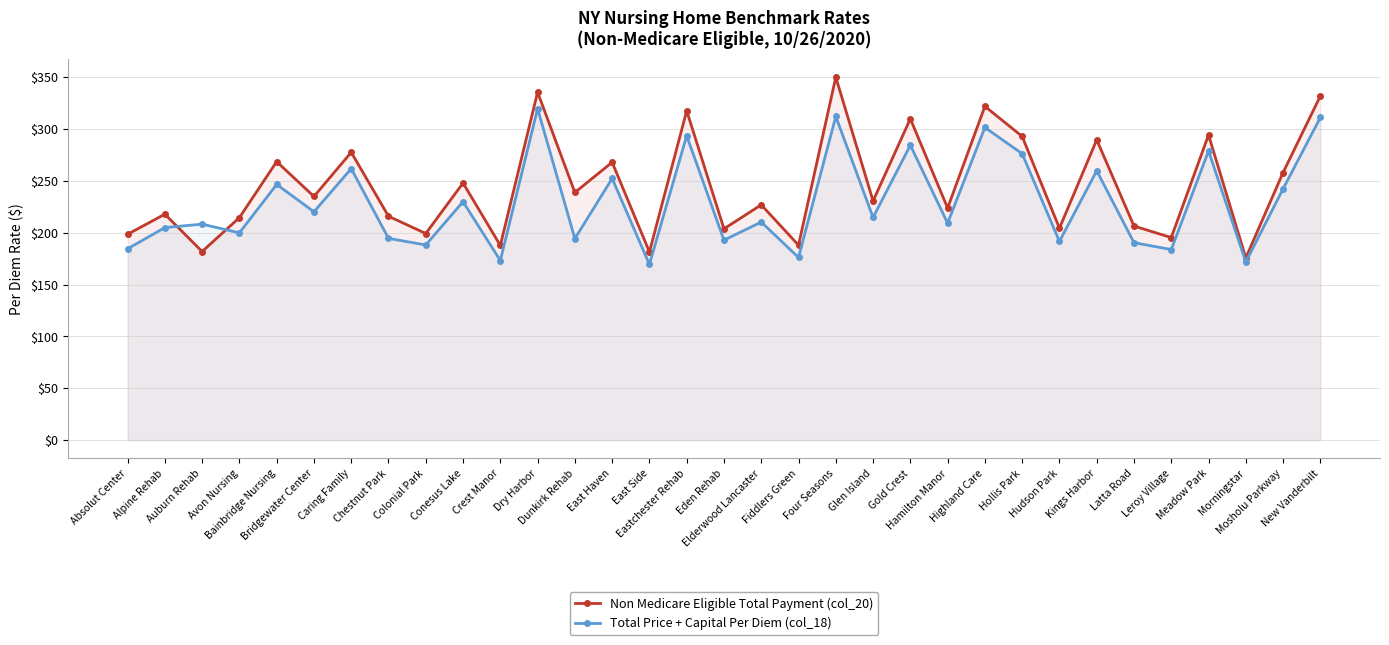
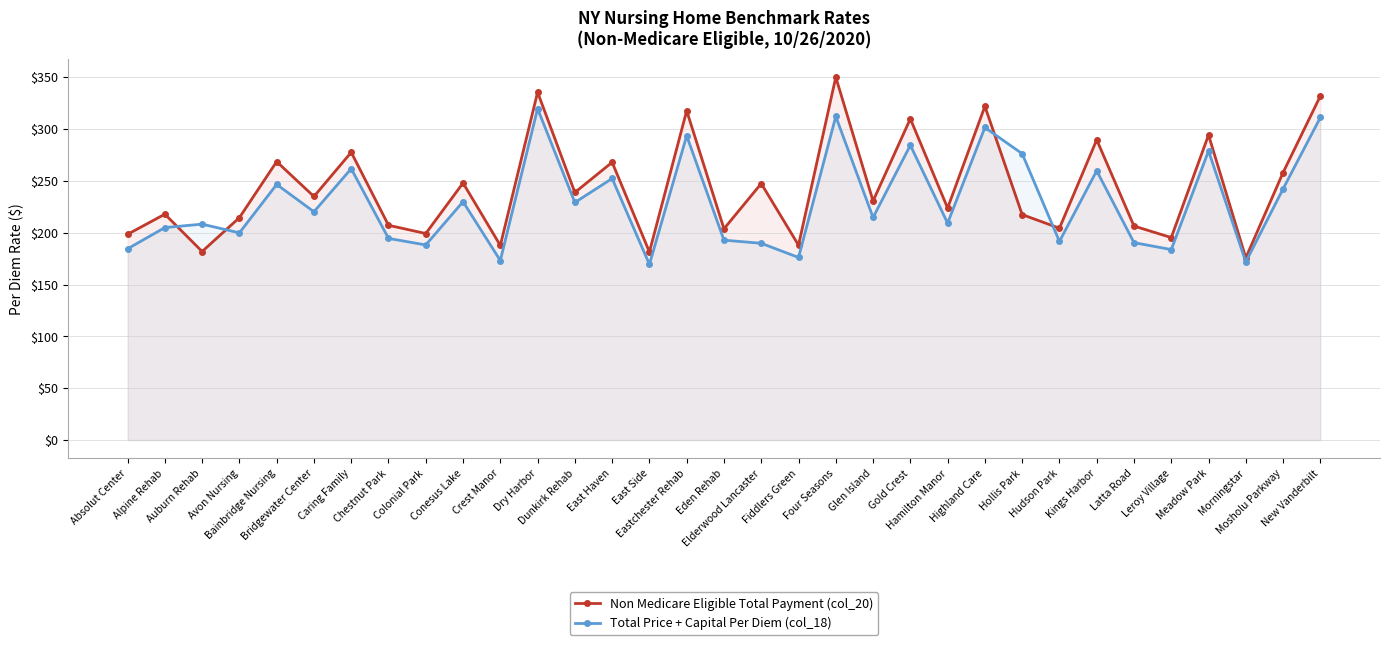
Non Medicare Eligible Total Payment (col_20), Chestnut Park: $216 -> $207
Total Price + Capital Per Diem (col_18), Dunkirk Rehab: $194 -> $229
Non Medicare Eligible Total Payment (col_20), Elderwood Lancaster: $227 -> $247
Total Price + Capital Per Diem (col_18), Elderwood Lancaster: $210 -> $190
Non Medicare Eligible Total Payment (col_20), Hollis Park: $293 -> $217
